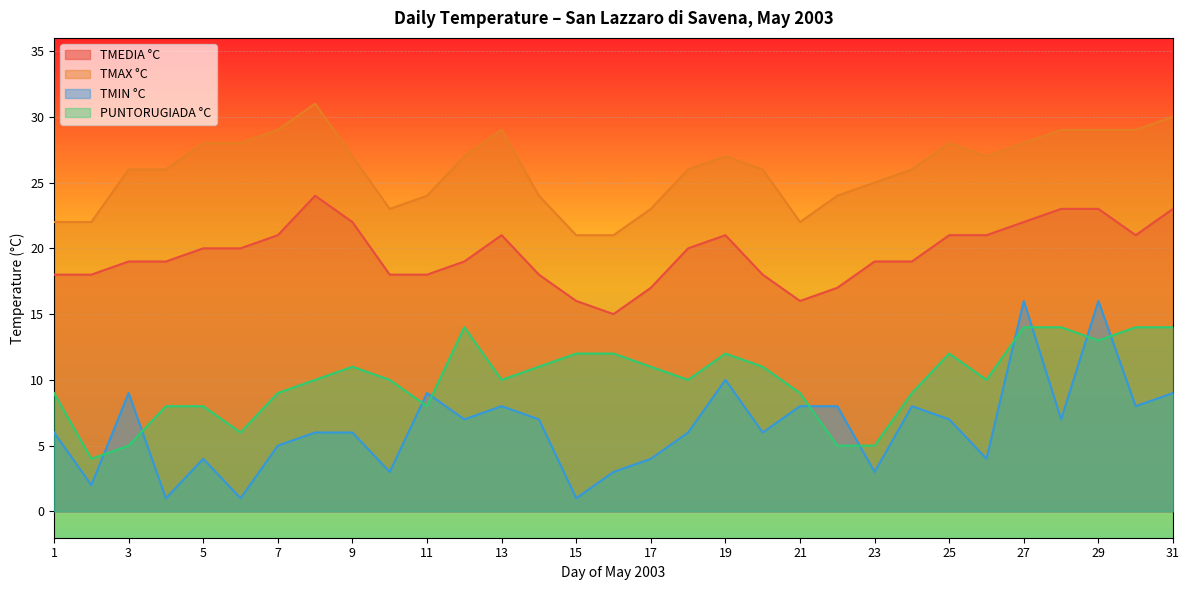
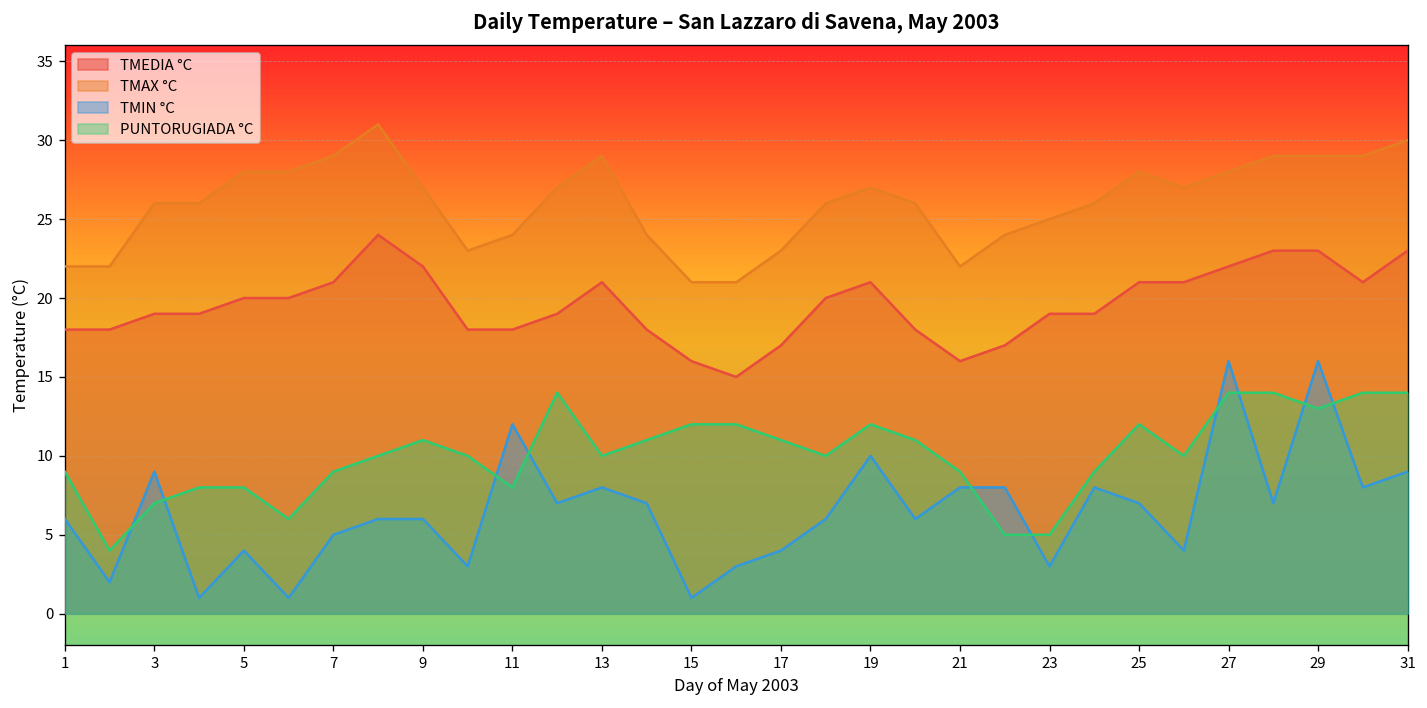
PUNTORUGIADA °C, 3: 5 -> 7
TMIN °C, 11: 9 -> 12
